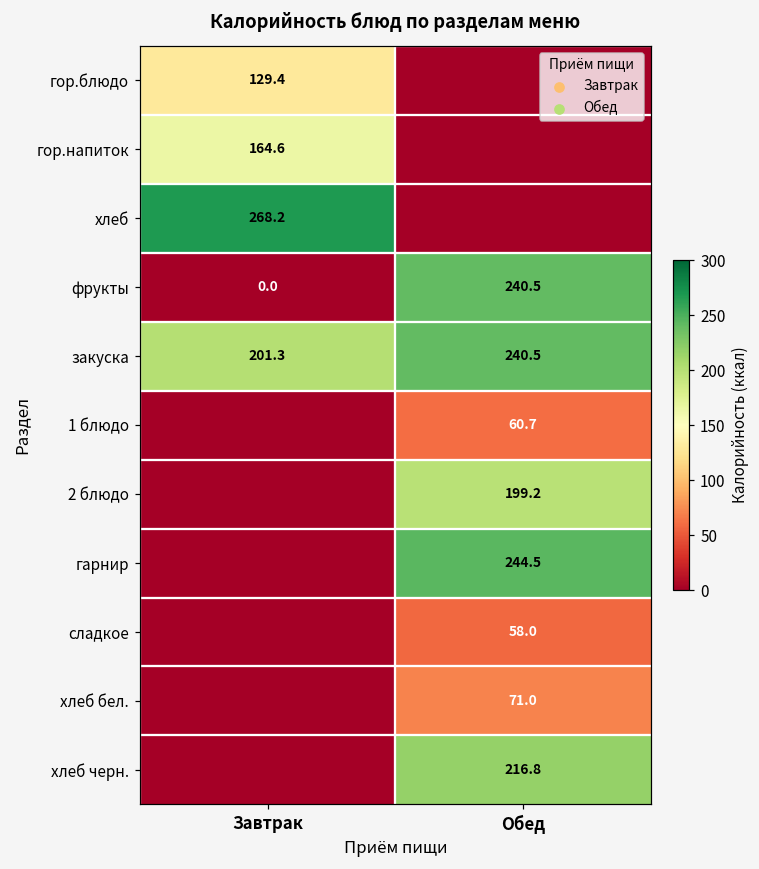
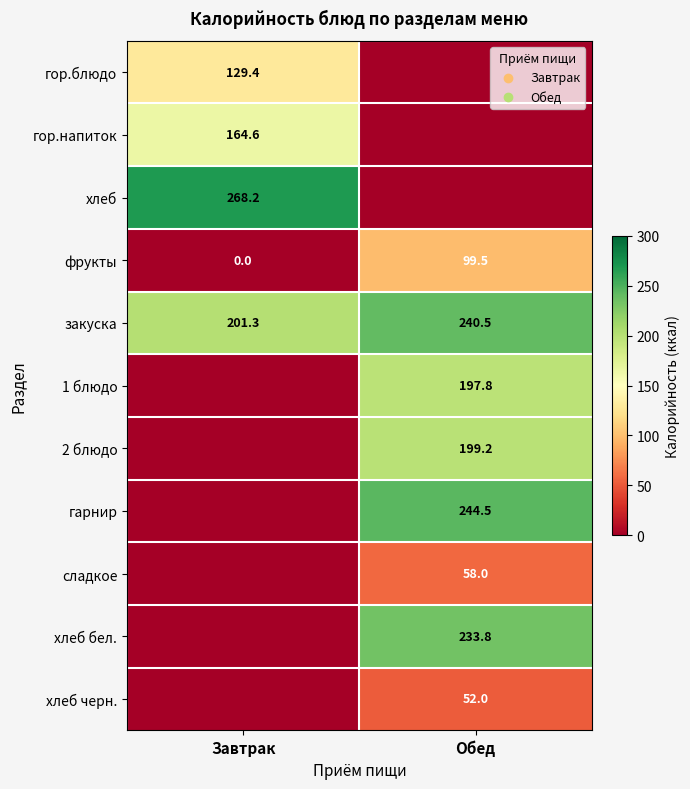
фрукты, Обед: 240.5 -> 99.5
1 блюдо, Обед: 60.7 -> 197.8
хлеб бел., Обед: 71.0 -> 233.8
хлеб черн., Обед: 216.8 -> 52.0
